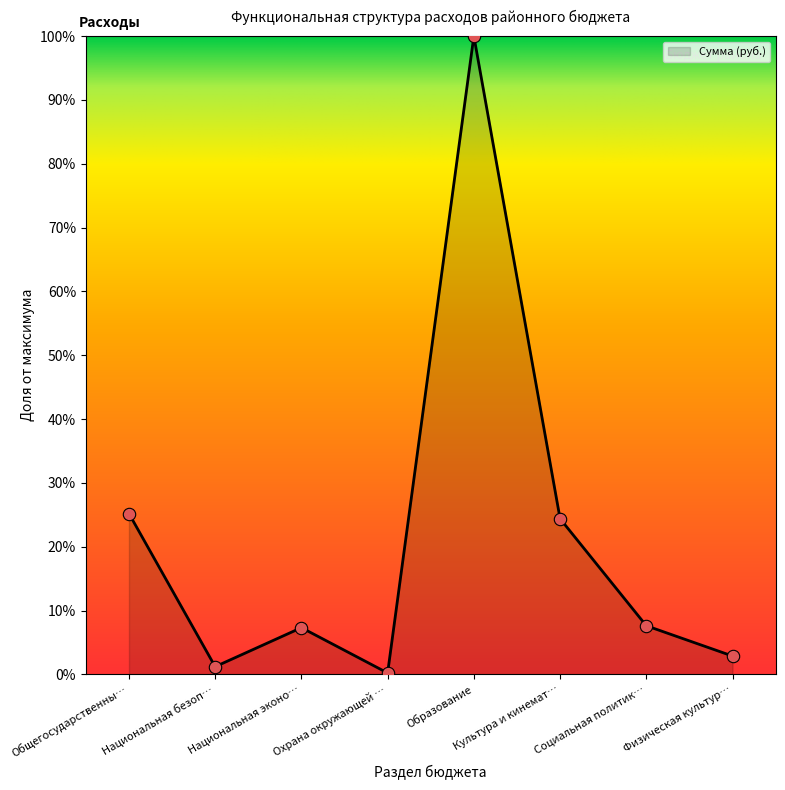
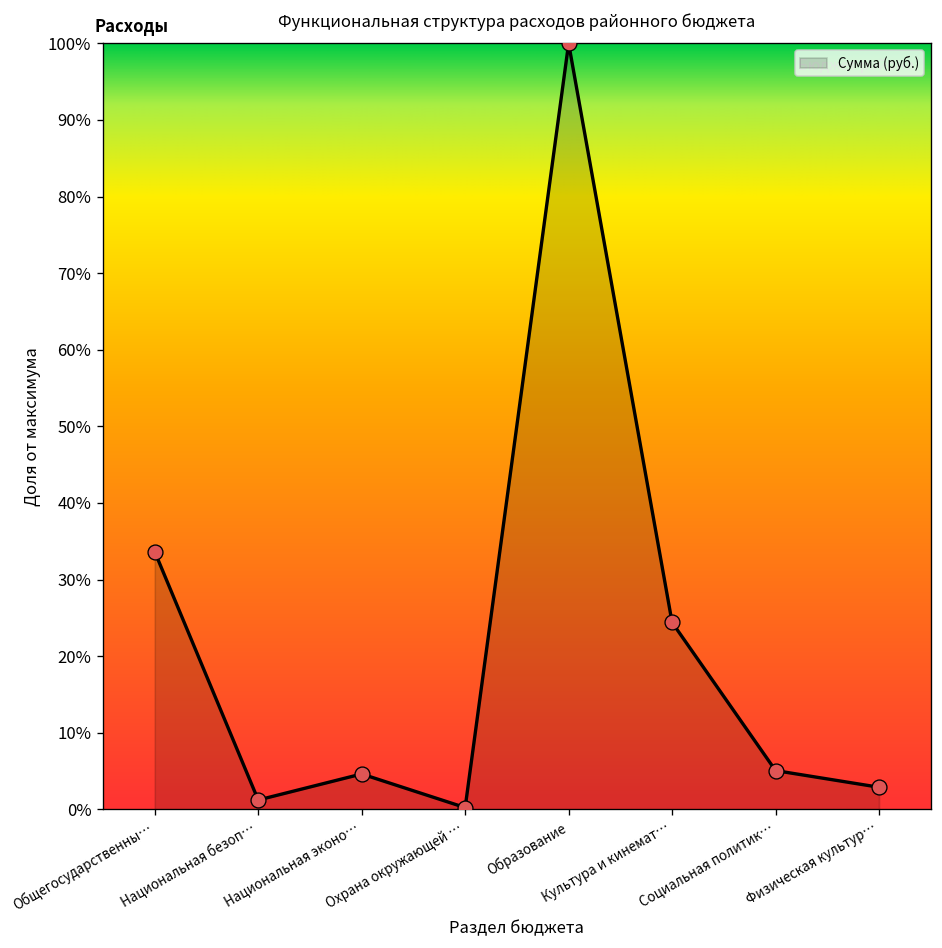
Общегосударственны…: 25% -> 34%
Национальная эконо…: 7% -> 5%
Социальная политик…: 8% -> 5%
